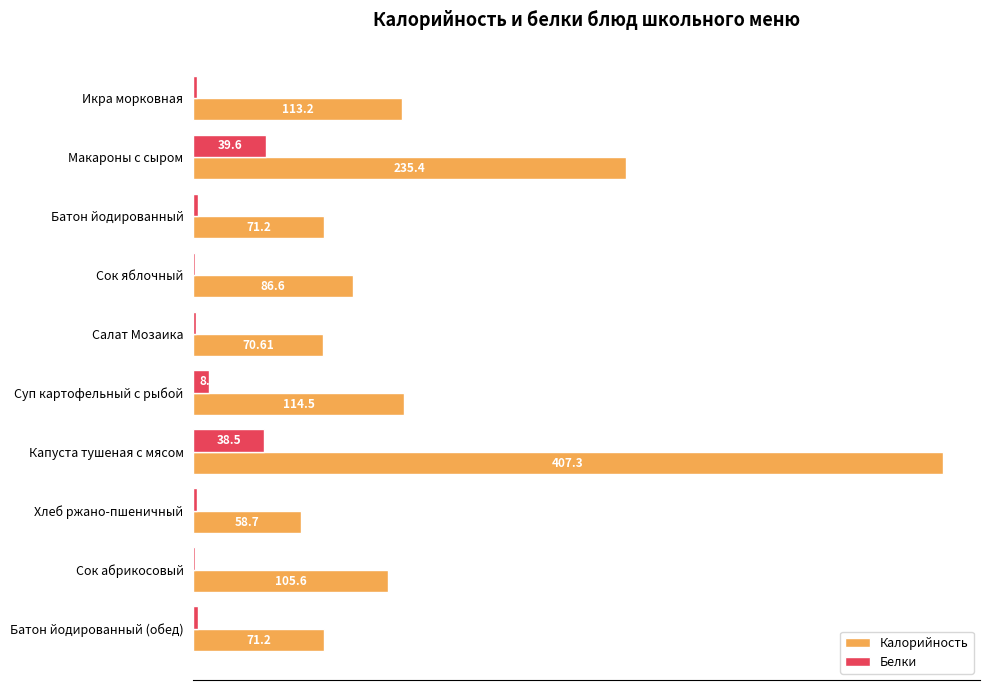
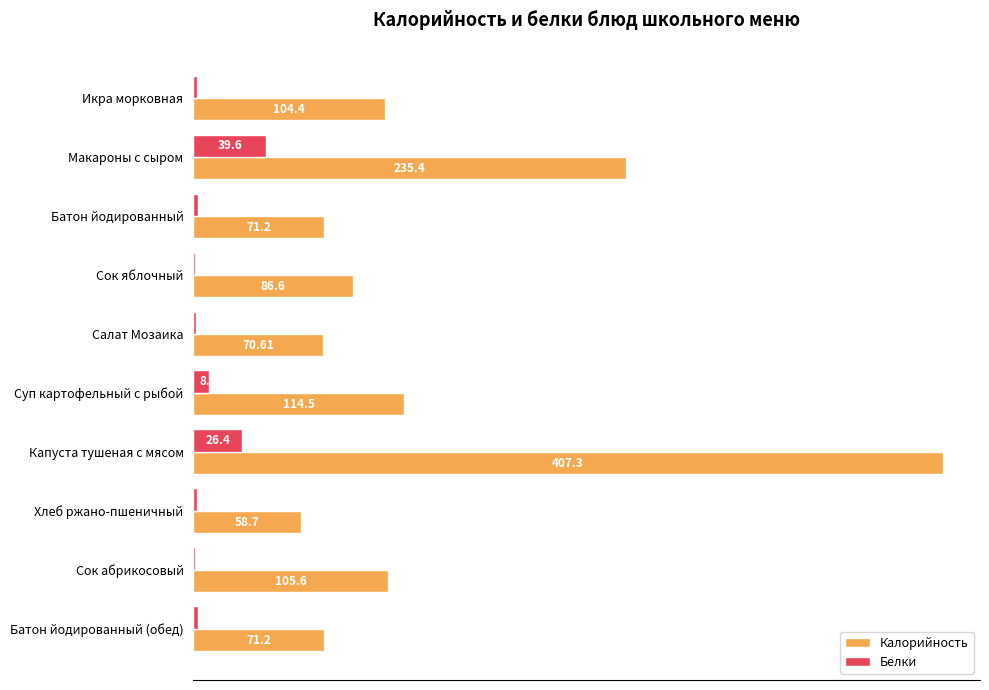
Калорийность, Икра морковная: 113.2 -> 104.4
Белки, Капуста тушеная с мясом: 38.5 -> 26.4
